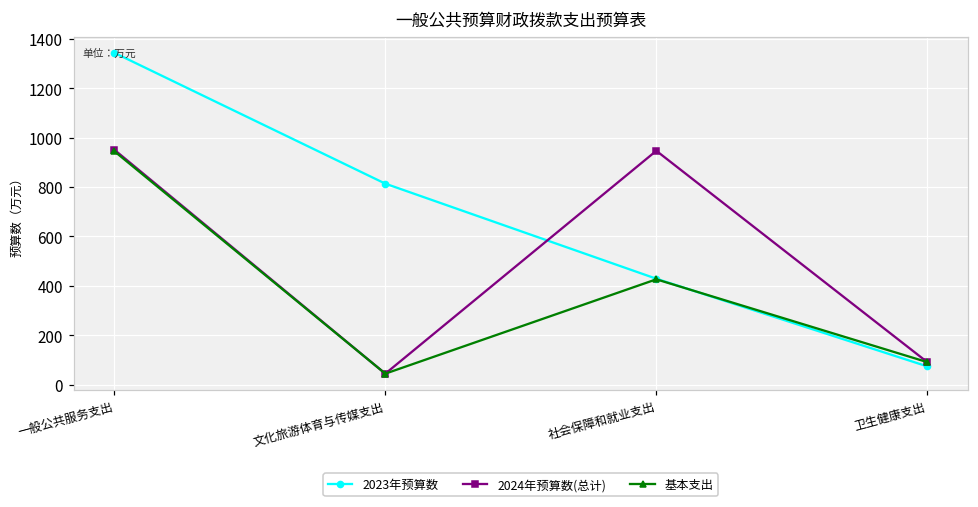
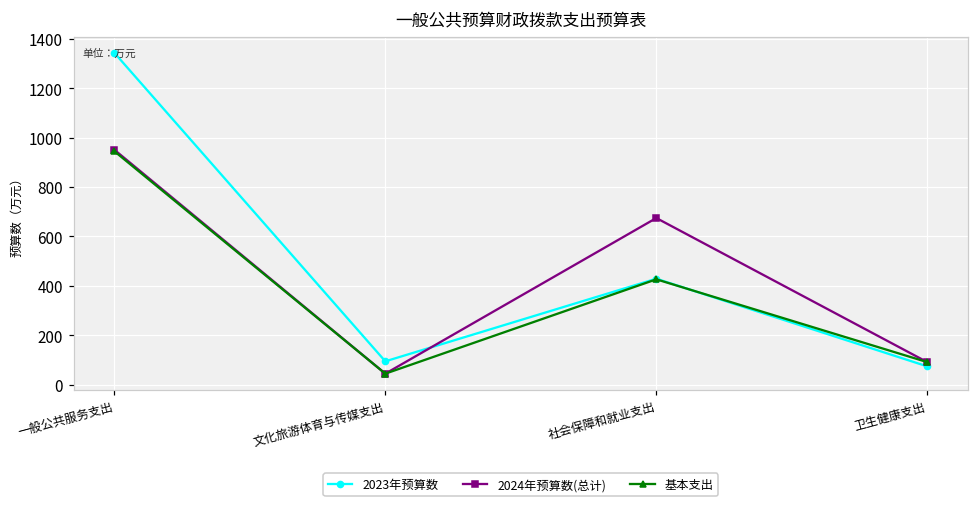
2023年预算数, 文化旅游体育与传媒支出: 810 -> 90
2024年预算数(总计), 社会保障和就业支出: 950 -> 670
